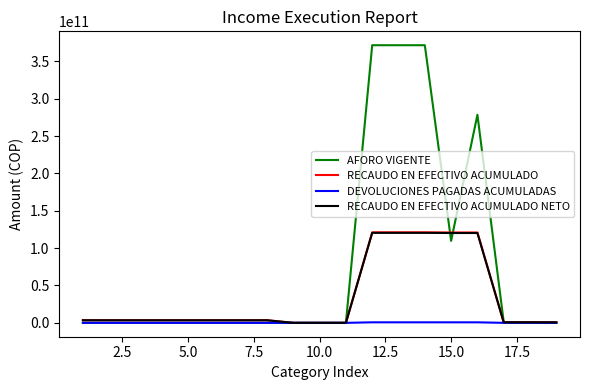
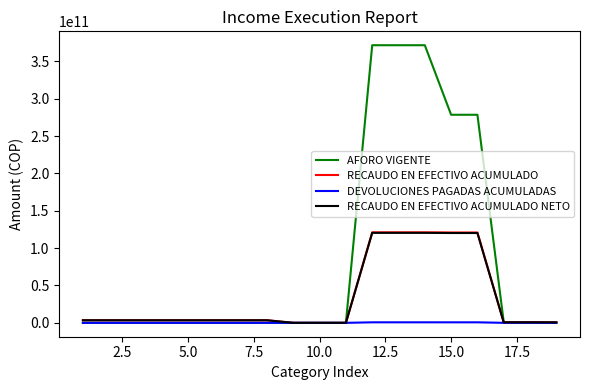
AFORO VIGENTE, 15.0: 110000000000 -> 280000000000
